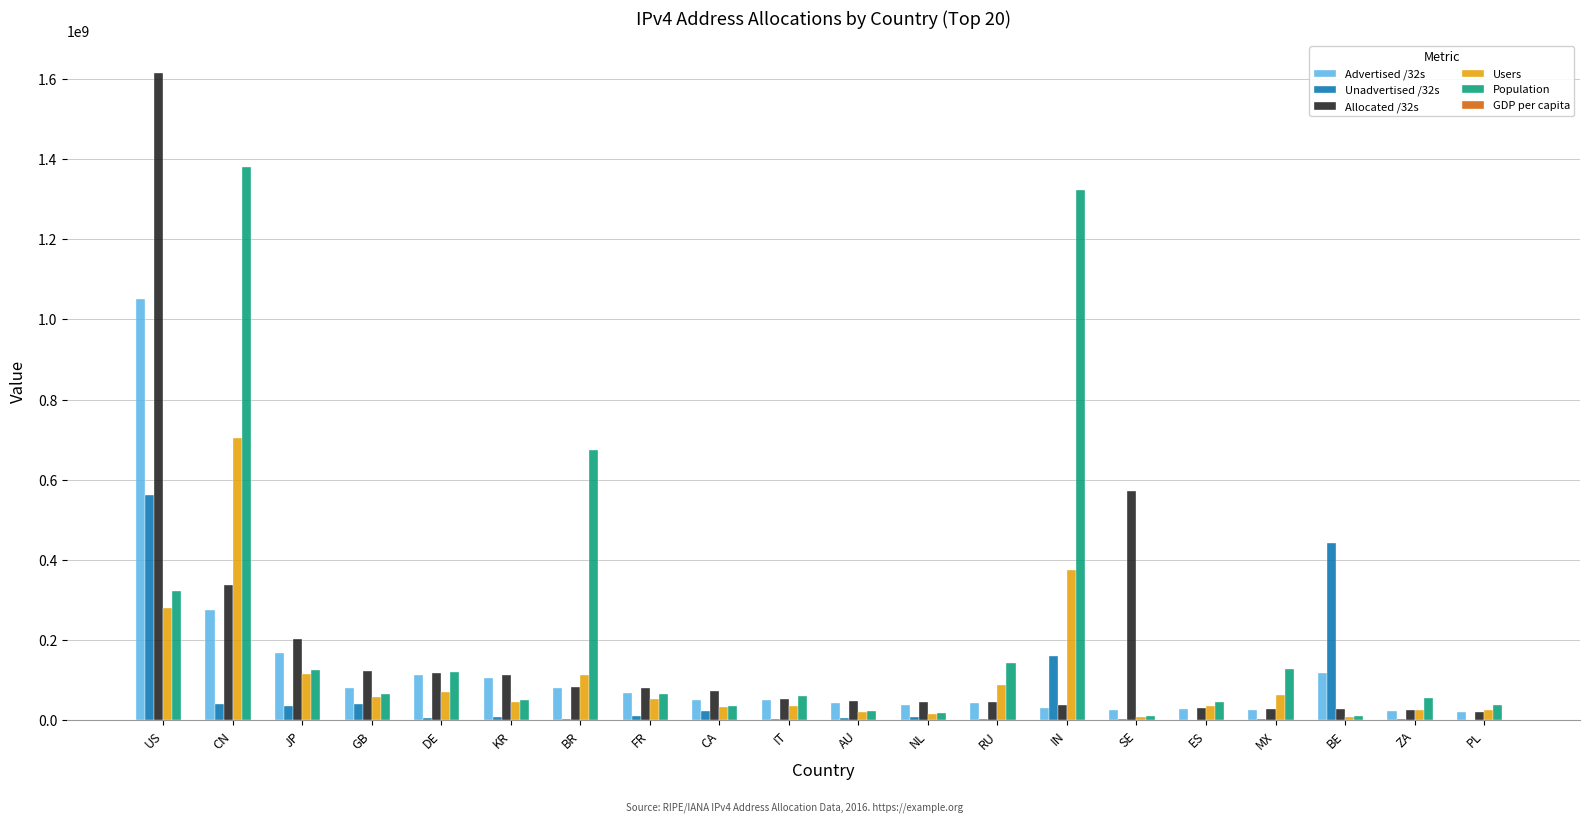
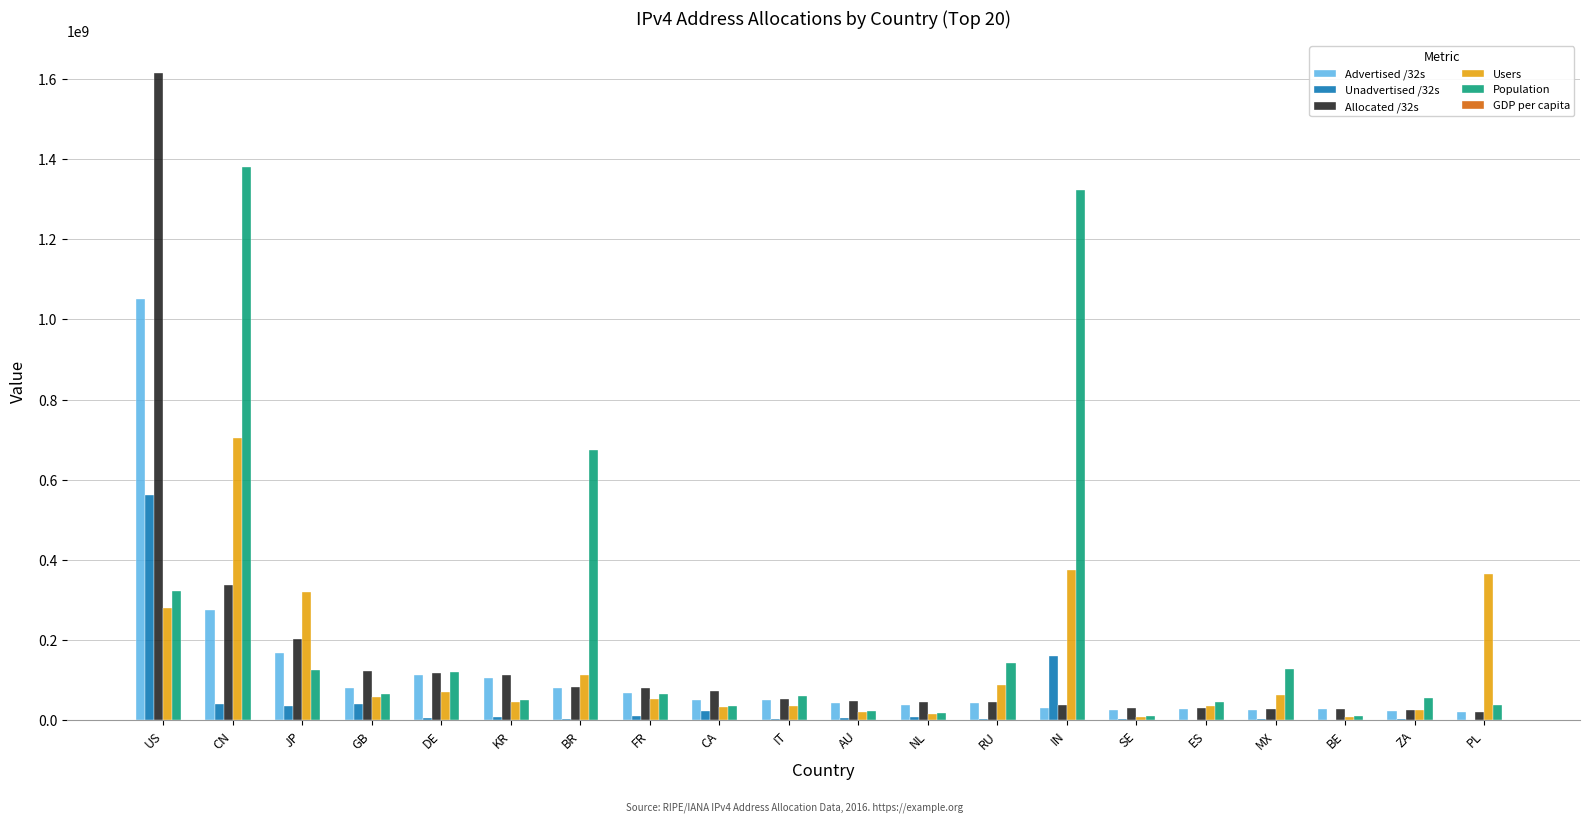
Users, JP: 110000000 -> 320000000
Allocated /32s, SE: 570000000 -> 30000000
Advertised /32s, BE: 120000000 -> 30000000
Unadvertised /32s, BE: 440000000 -> 0
Users, PL: 30000000 -> 370000000
